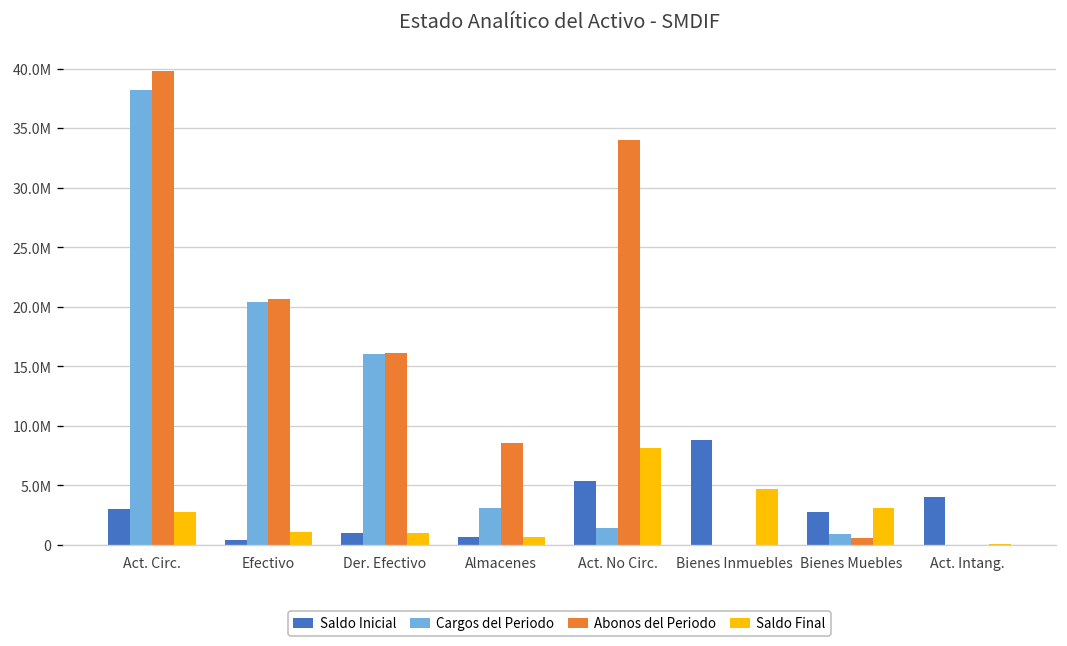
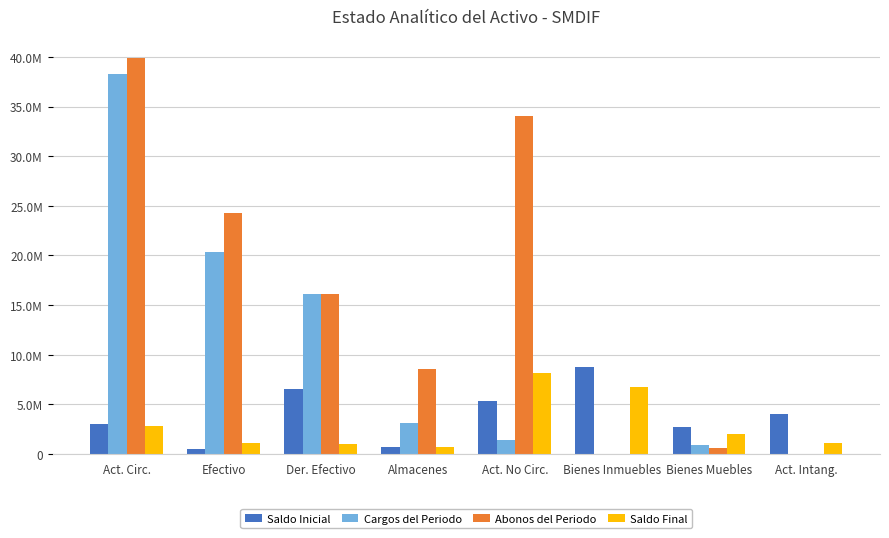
Abonos del Periodo, Efectivo: 21000000 -> 24000000
Saldo Inicial, Der. Efectivo: 1000000 -> 7000000
Saldo Final, Bienes Inmuebles: 5000000 -> 7000000
Saldo Final, Bienes Muebles: 3000000 -> 2000000
Saldo Final, Act. Intang.: 0 -> 1000000
